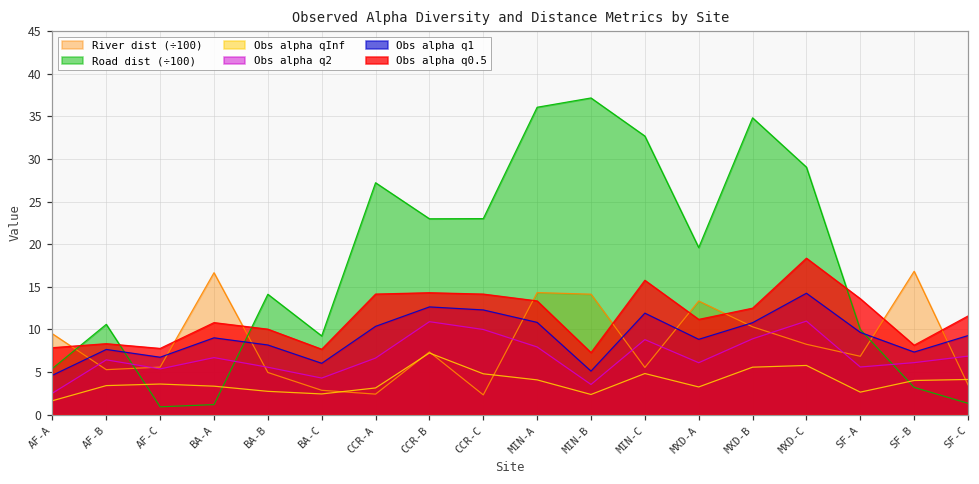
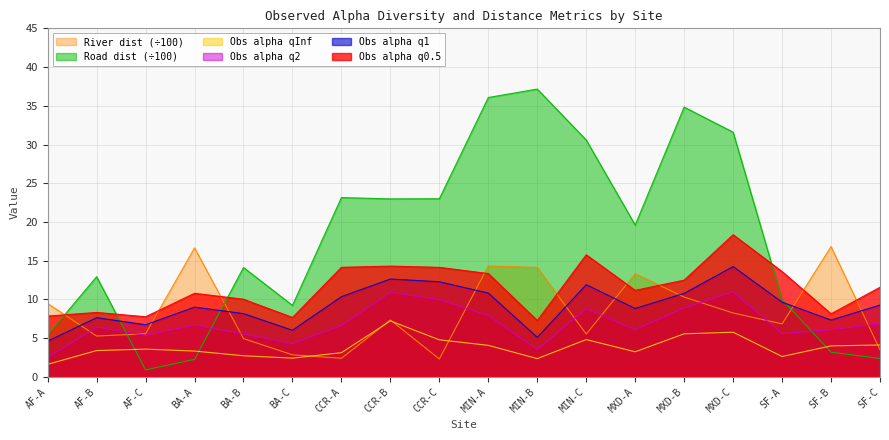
Road dist (÷100), AF-B: 11 -> 13
Road dist (÷100), BA-A: 1 -> 2
Road dist (÷100), CCR-A: 27 -> 23
Road dist (÷100), MIN-C: 33 -> 31
Road dist (÷100), MXD-C: 29 -> 32
Road dist (÷100), SF-C: 1 -> 2
